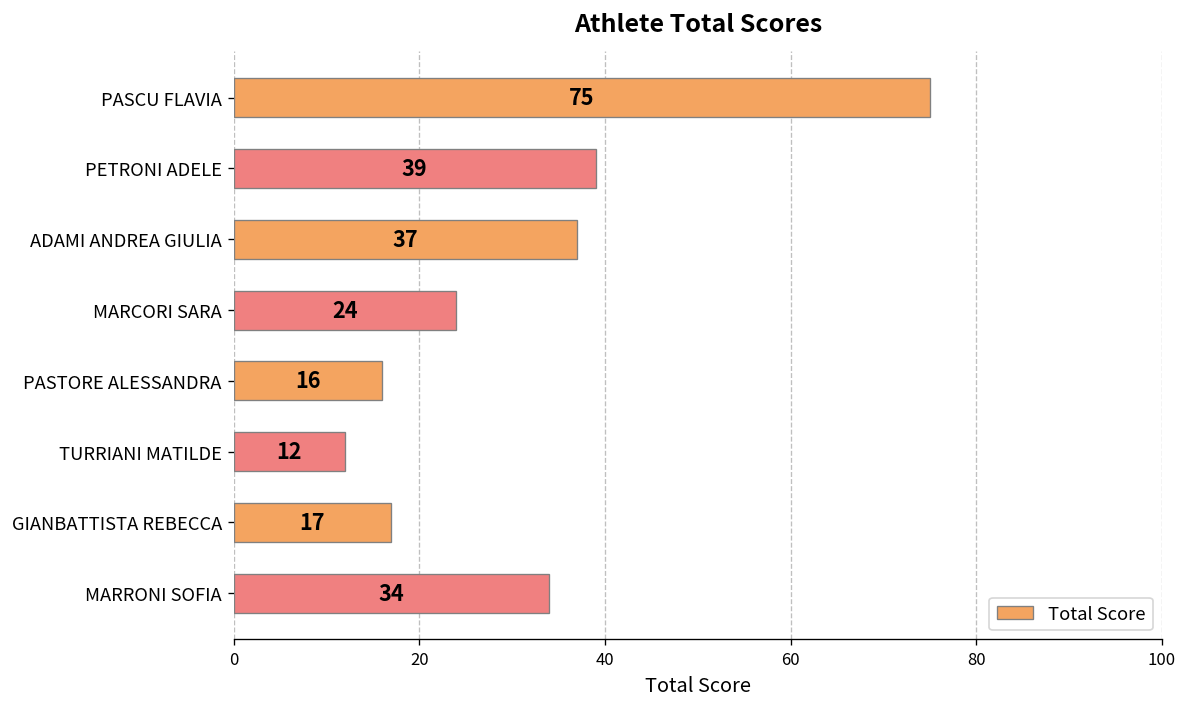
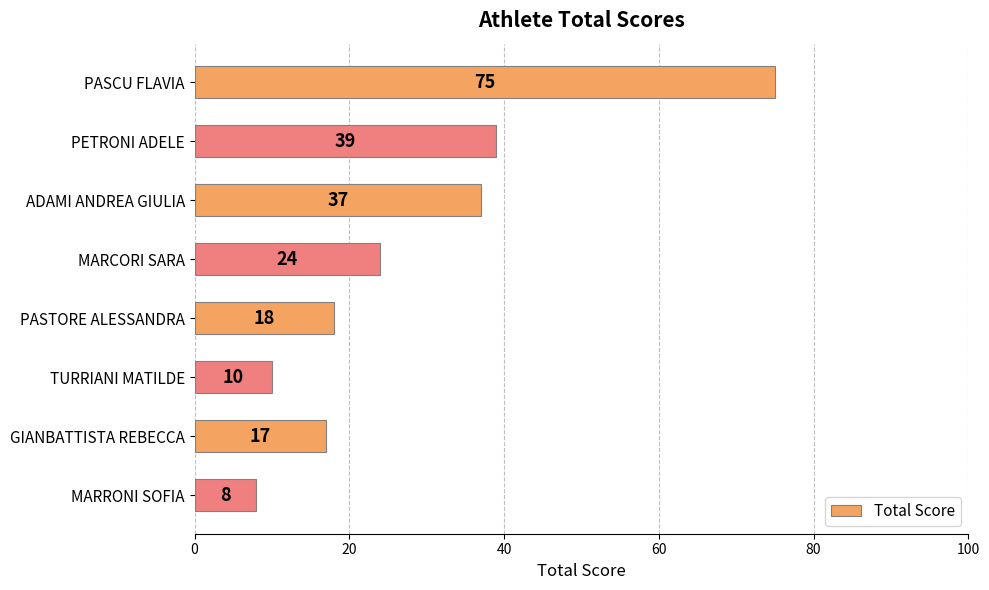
PASTORE ALESSANDRA: 16 -> 18
TURRIANI MATILDE: 12 -> 10
MARRONI SOFIA: 34 -> 8
